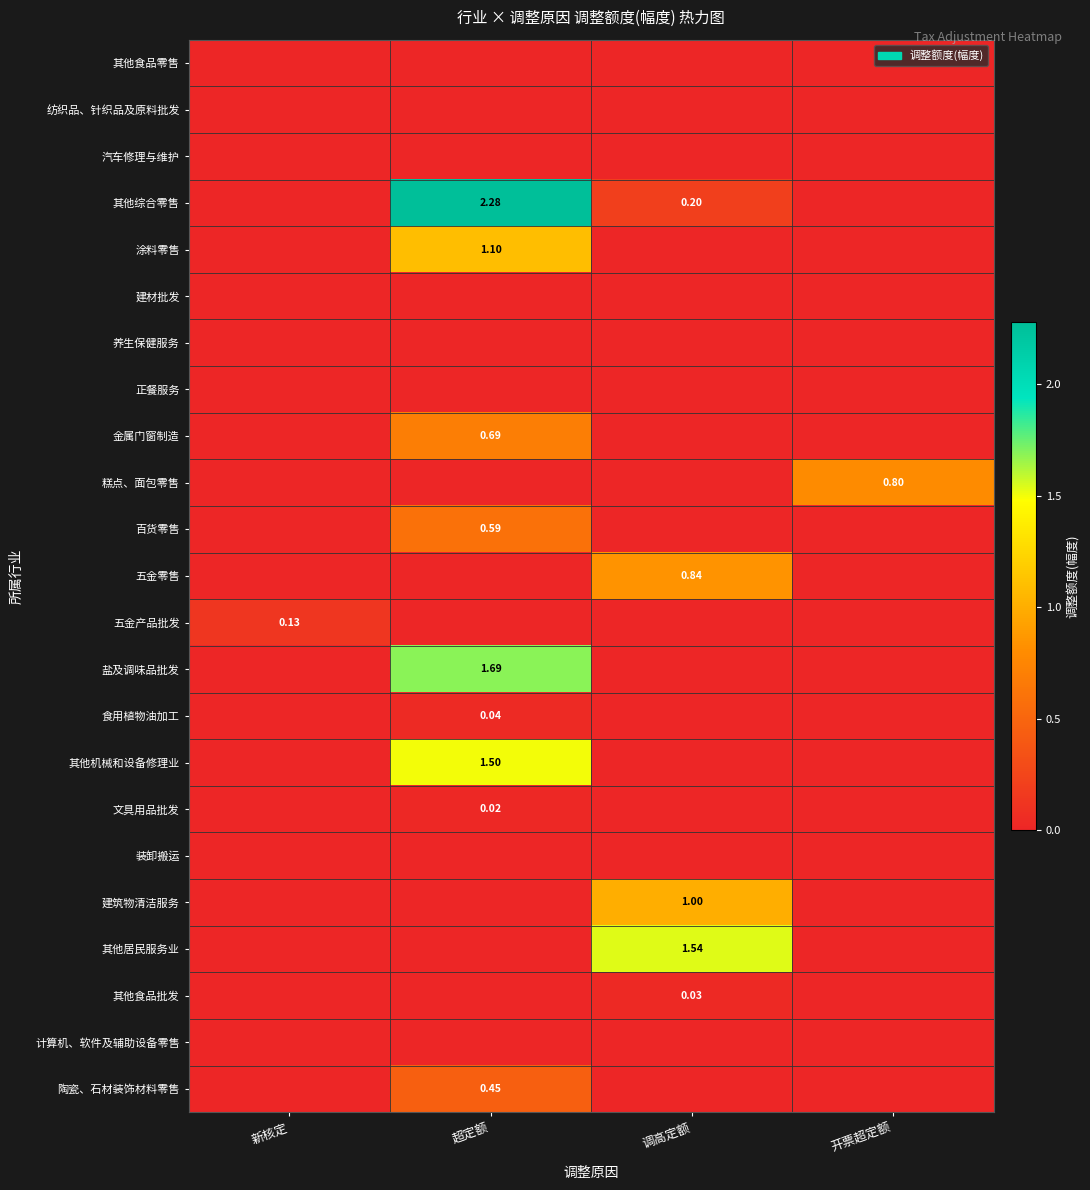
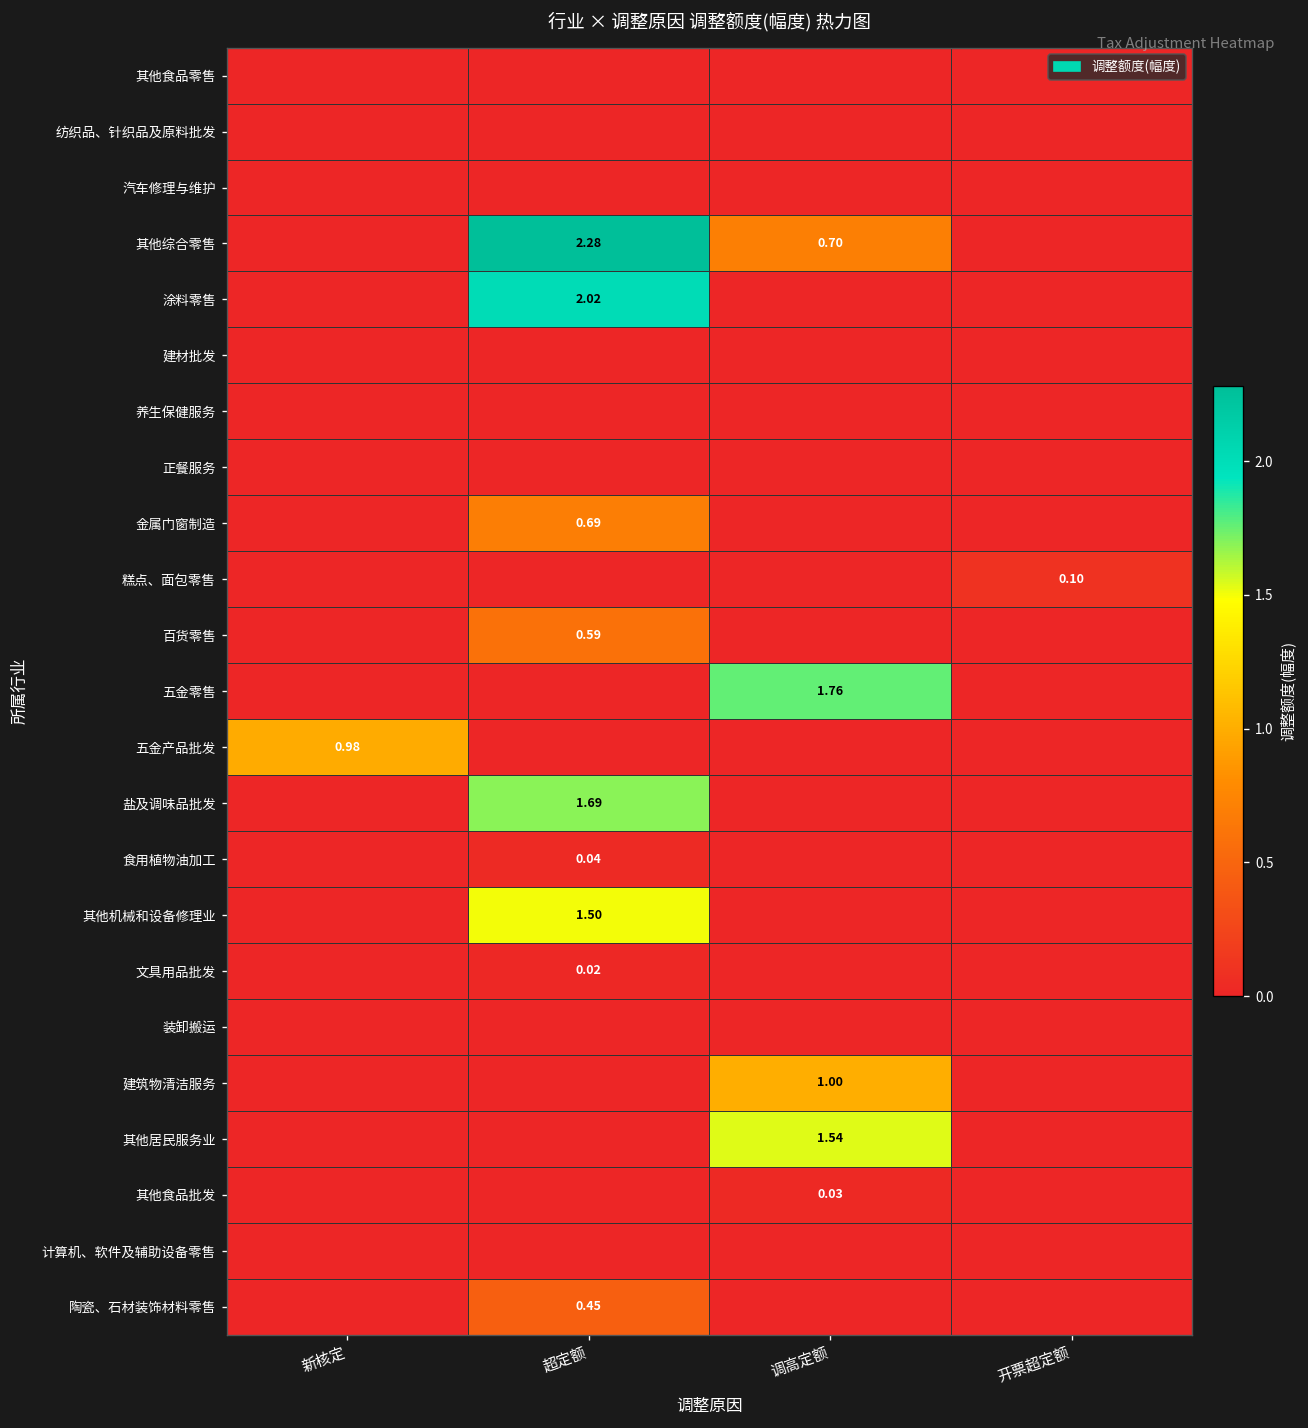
其他综合零售, 调高定额: 0.20 -> 0.70
涂料零售, 超定额: 1.10 -> 2.02
糕点、面包零售, 开票超定额: 0.80 -> 0.10
五金零售, 调高定额: 0.84 -> 1.76
五金产品批发, 新核定: 0.13 -> 0.98
